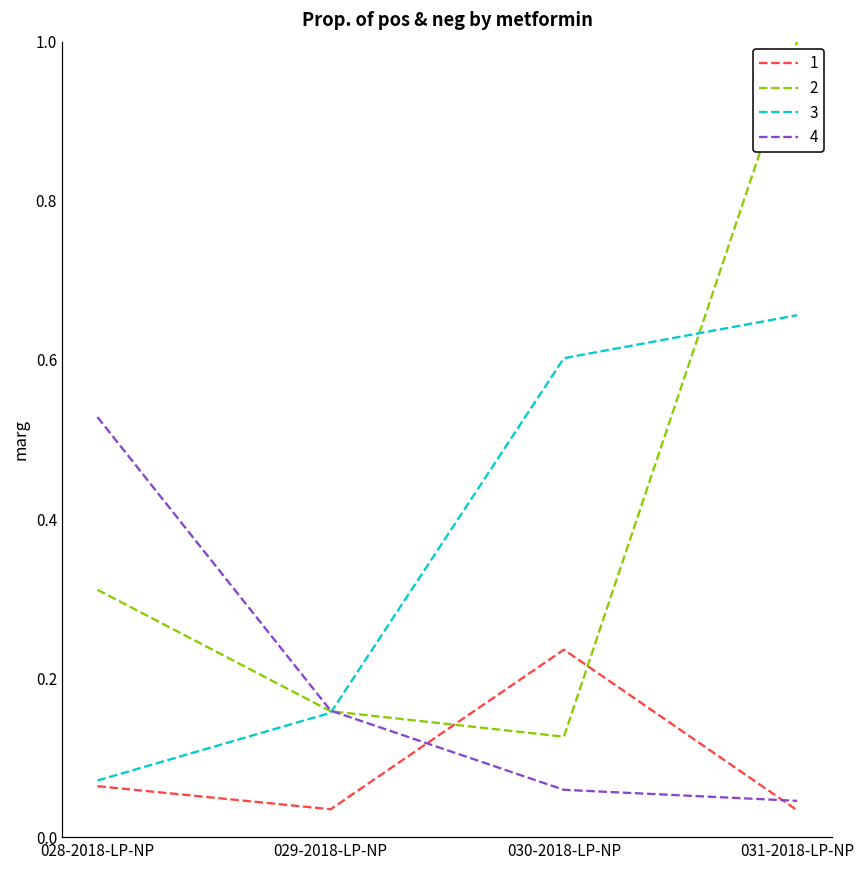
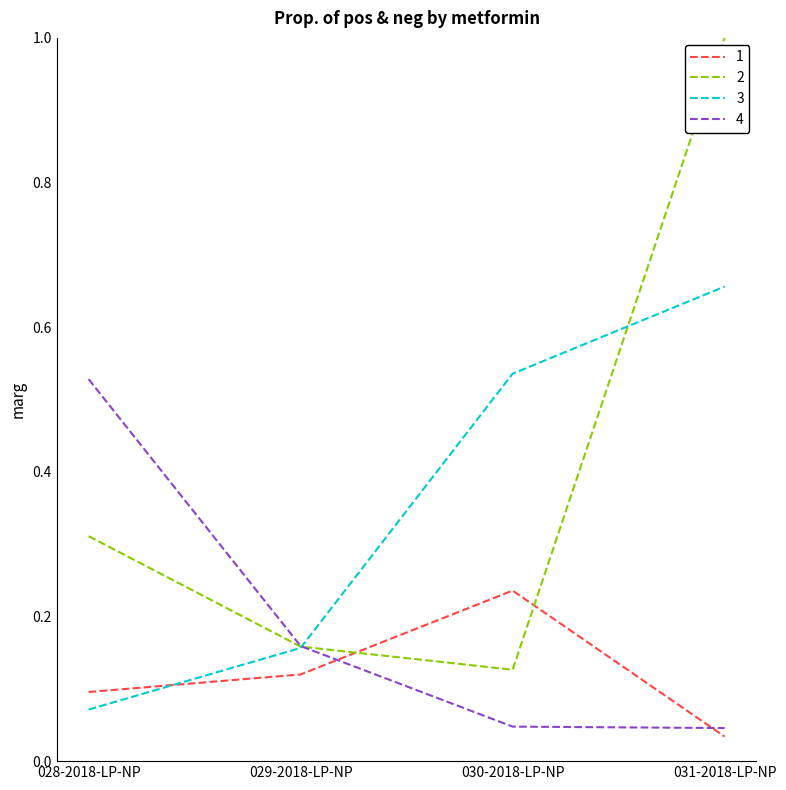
1, 028-2018-LP-NP: 0.06 -> 0.10
1, 029-2018-LP-NP: 0.04 -> 0.12
3, 030-2018-LP-NP: 0.60 -> 0.54
4, 030-2018-LP-NP: 0.06 -> 0.05
